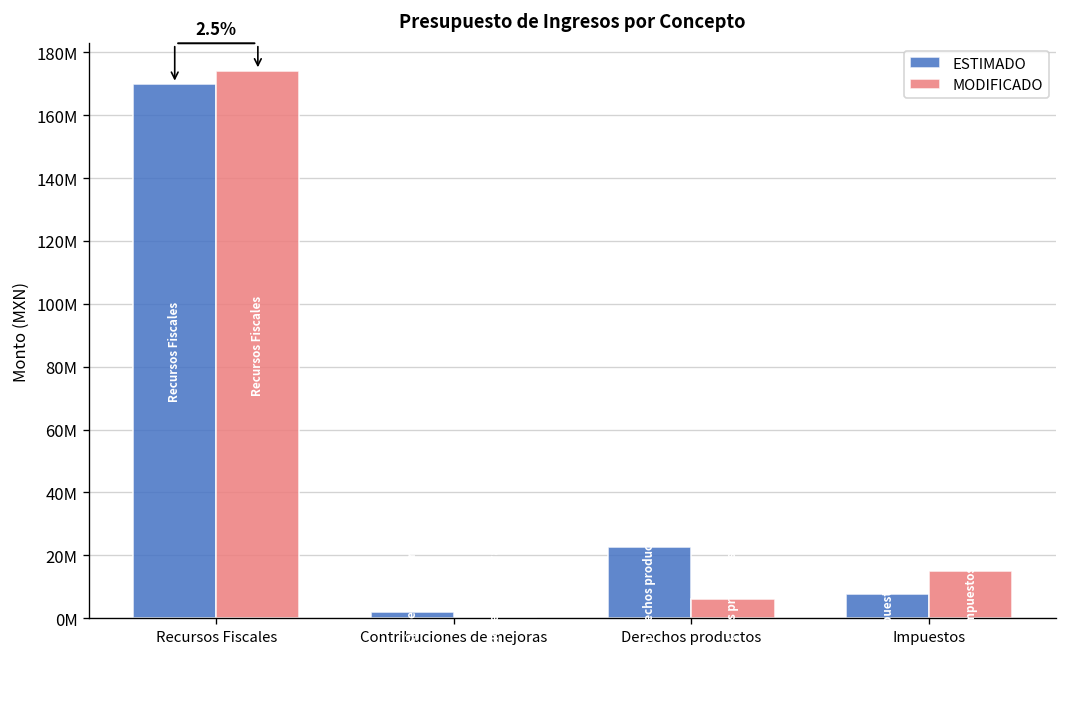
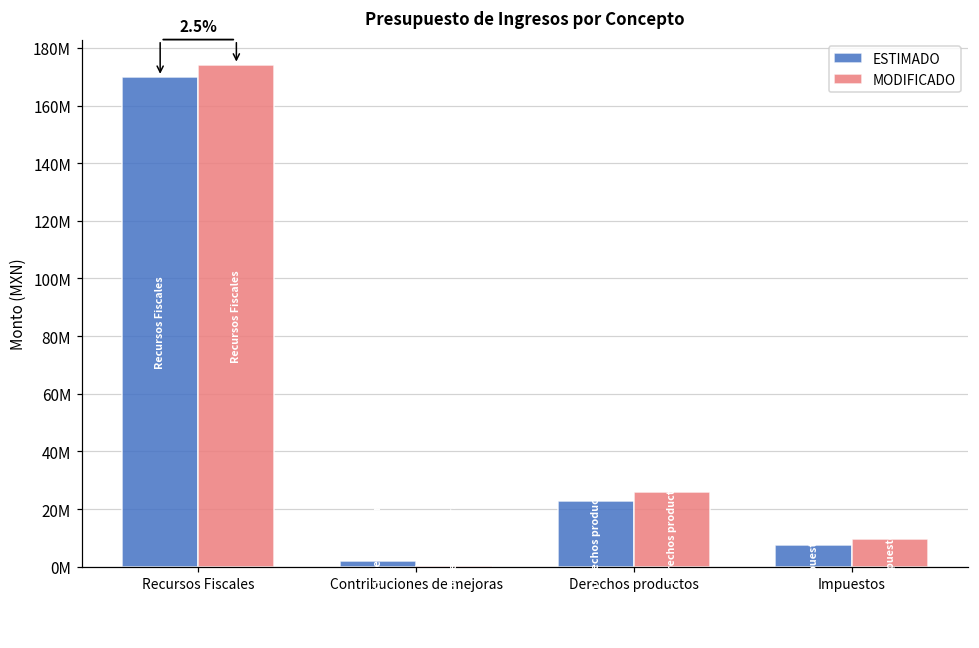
MODIFICADO, Derechos productos: 6000000 -> 26000000
MODIFICADO, Impuestos: 15000000 -> 10000000
